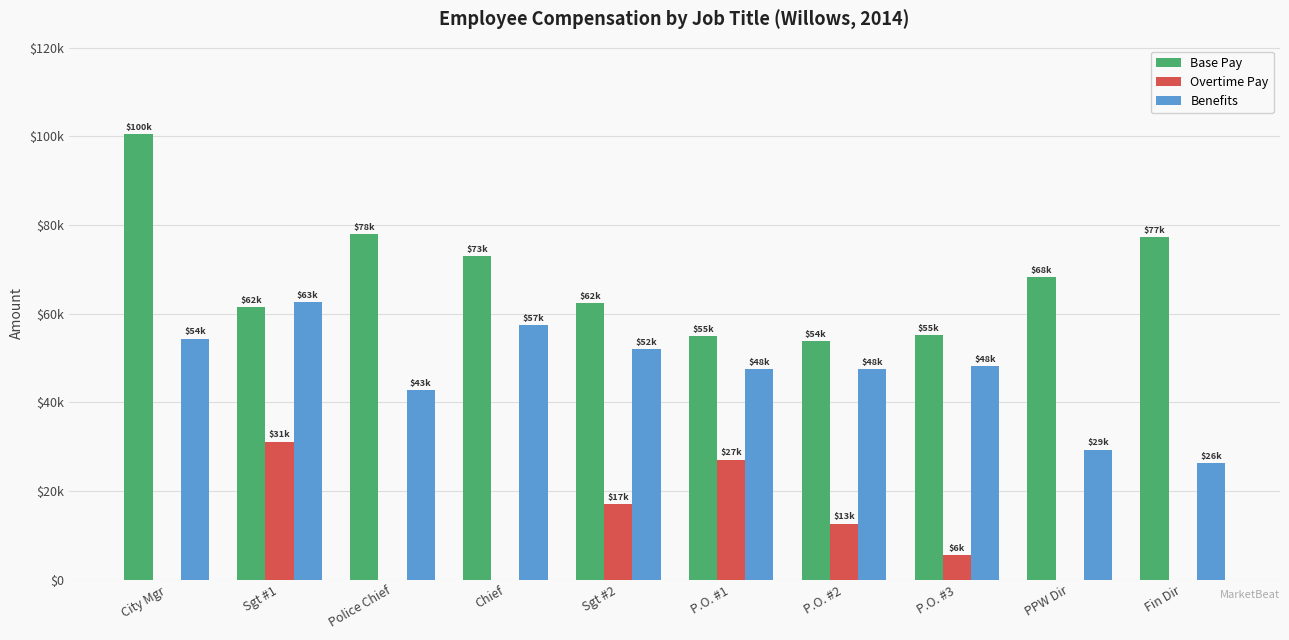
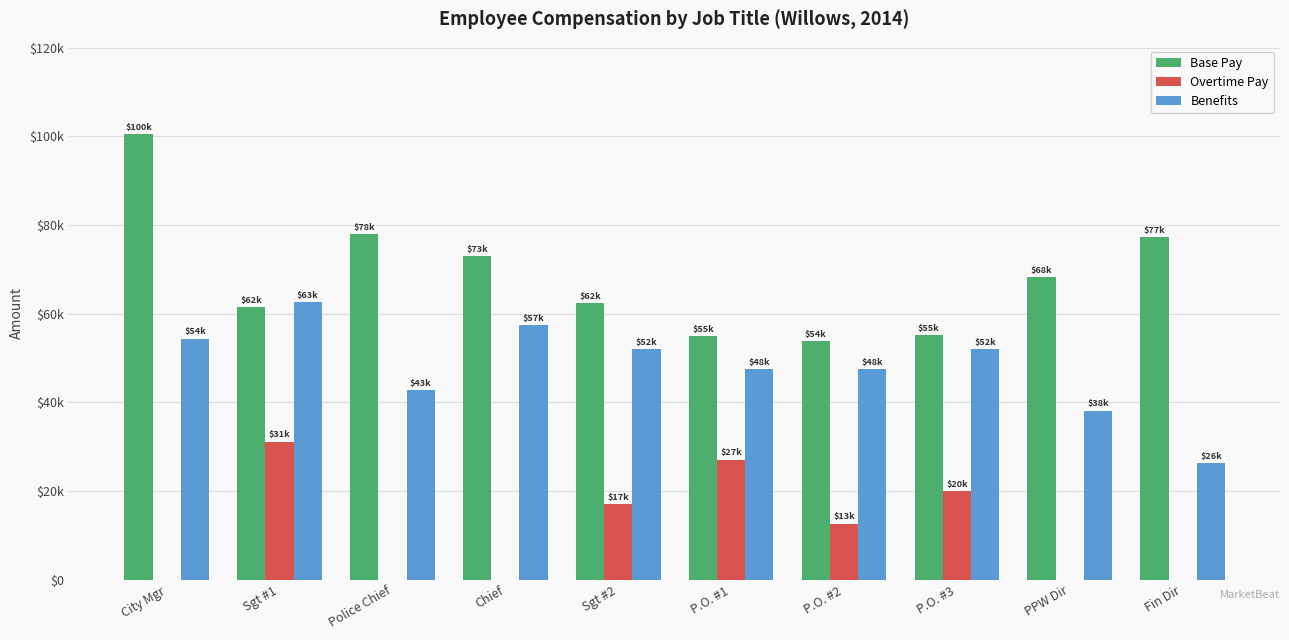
Overtime Pay, P.O. #3: $6k -> $20k
Benefits, P.O. #3: $48k -> $52k
Benefits, PPW Dir: $29k -> $38k
